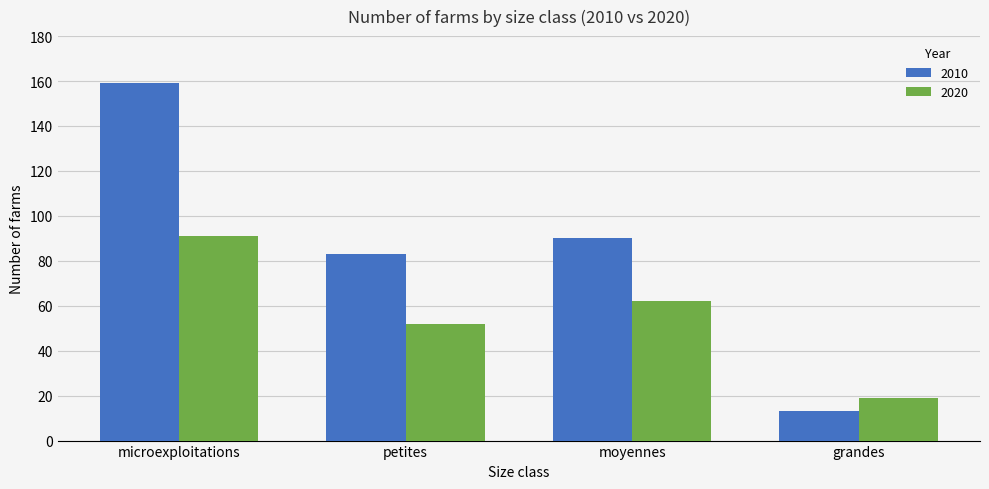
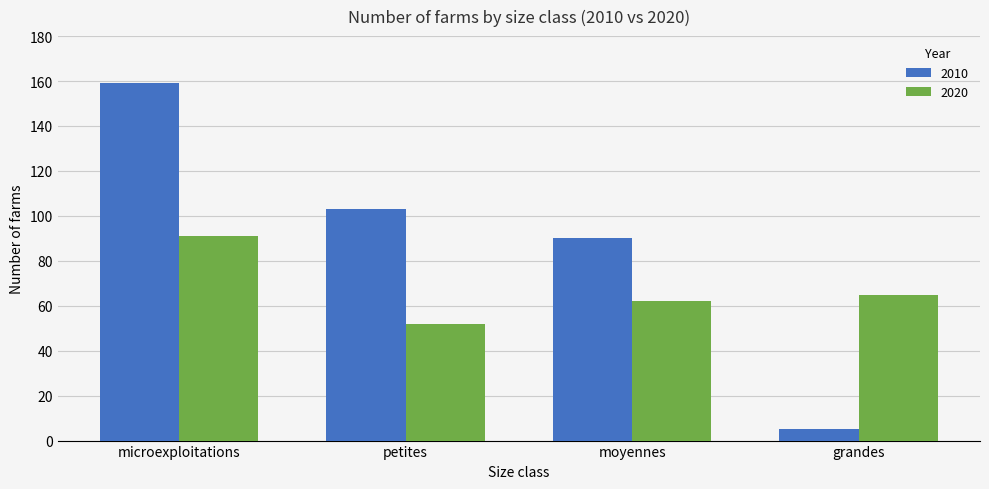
2010, petites: 83 -> 103
2010, grandes: 13 -> 5
2020, grandes: 19 -> 65
